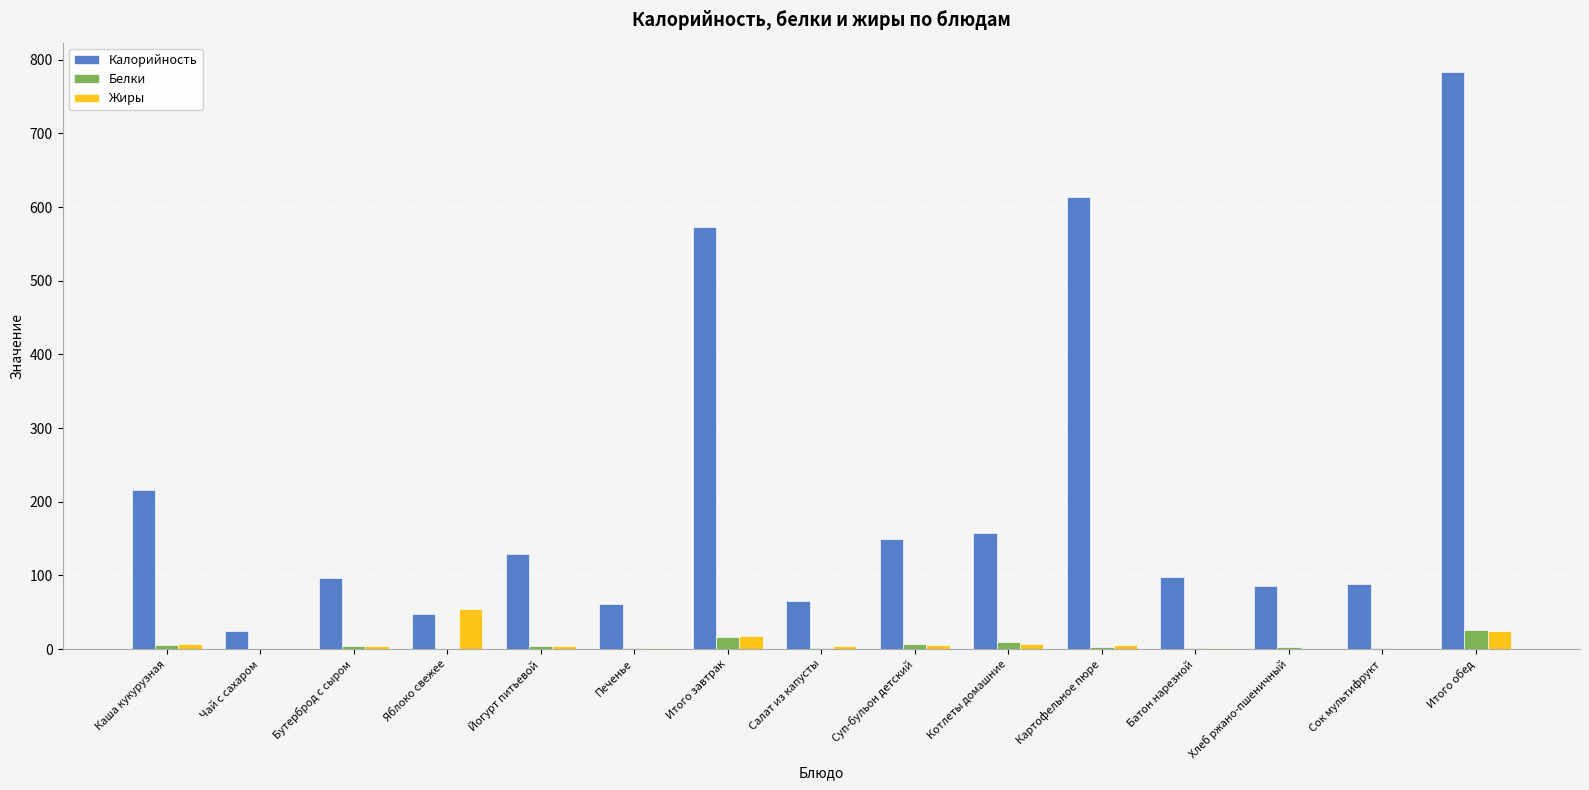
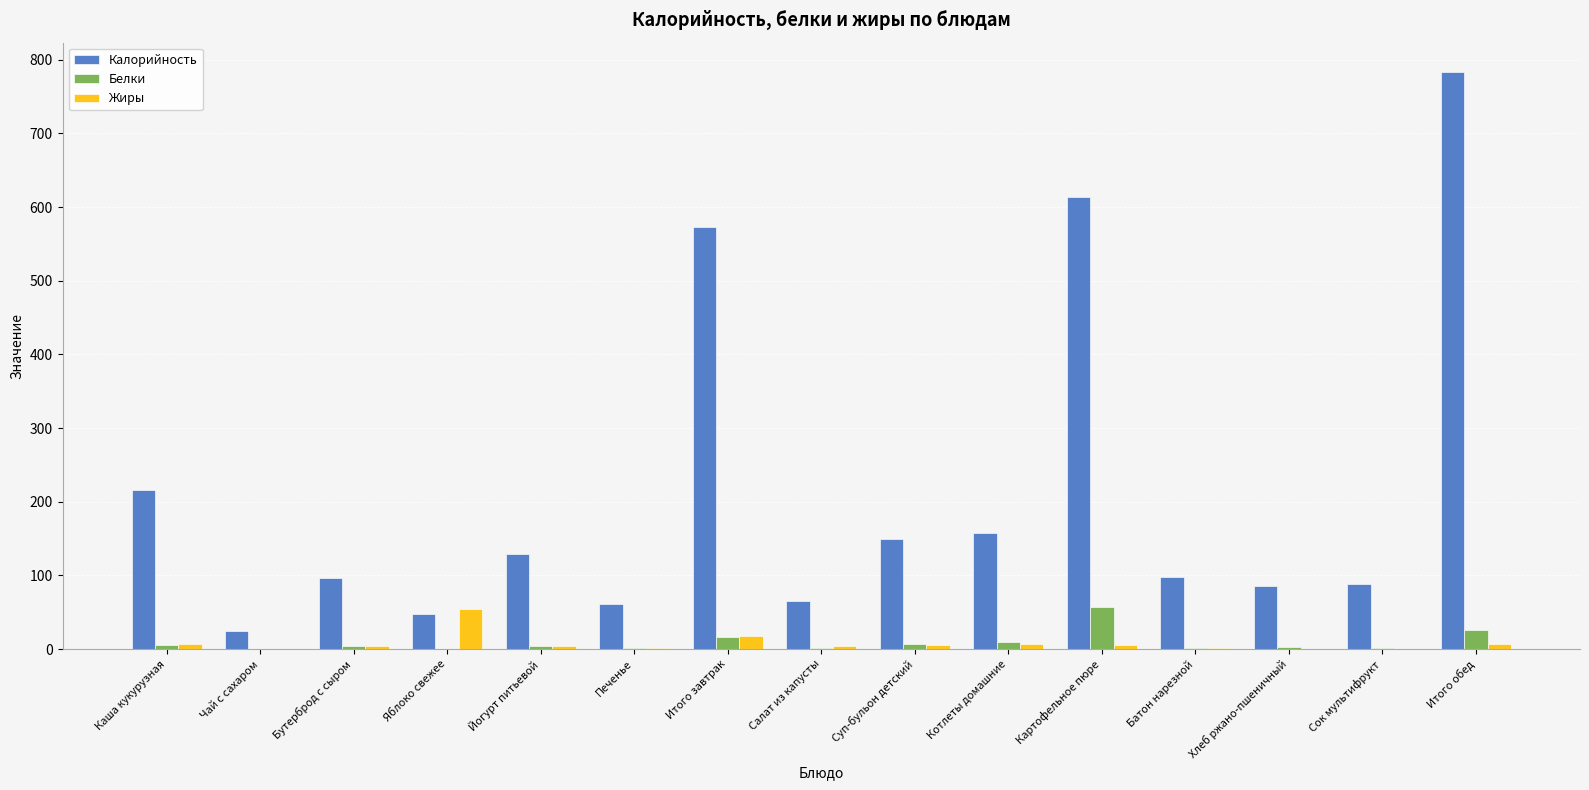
Белки, Картофельное пюре: 0 -> 60
Жиры, Итого обед: 20 -> 10
